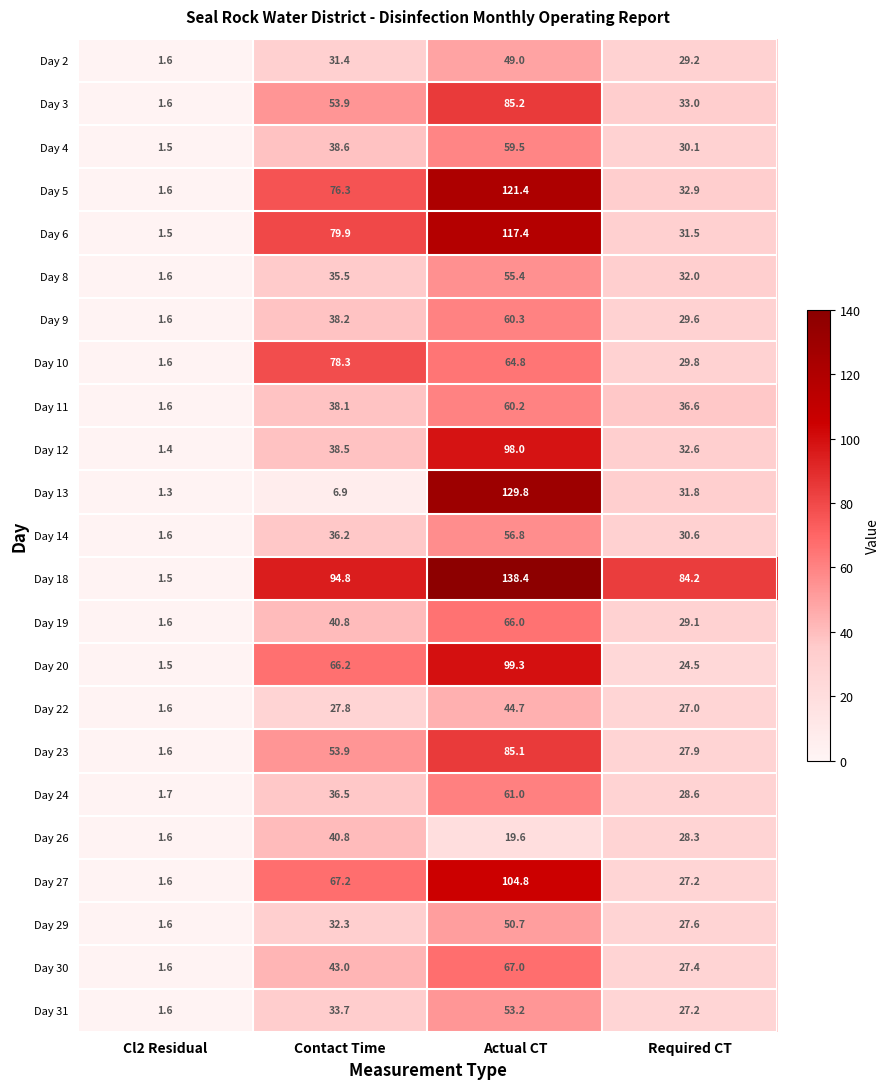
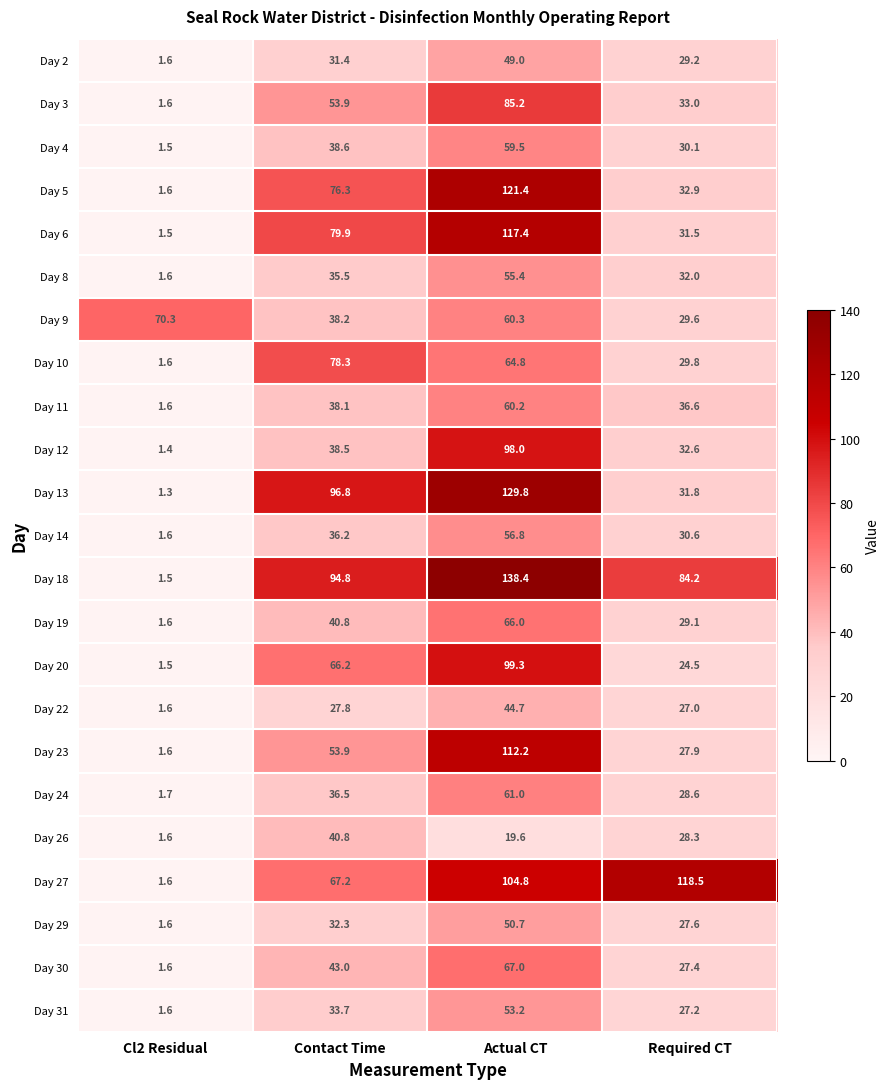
Day 9, Cl2 Residual: 1.6 -> 70.3
Day 13, Contact Time: 6.9 -> 96.8
Day 23, Actual CT: 85.1 -> 112.2
Day 27, Required CT: 27.2 -> 118.5
